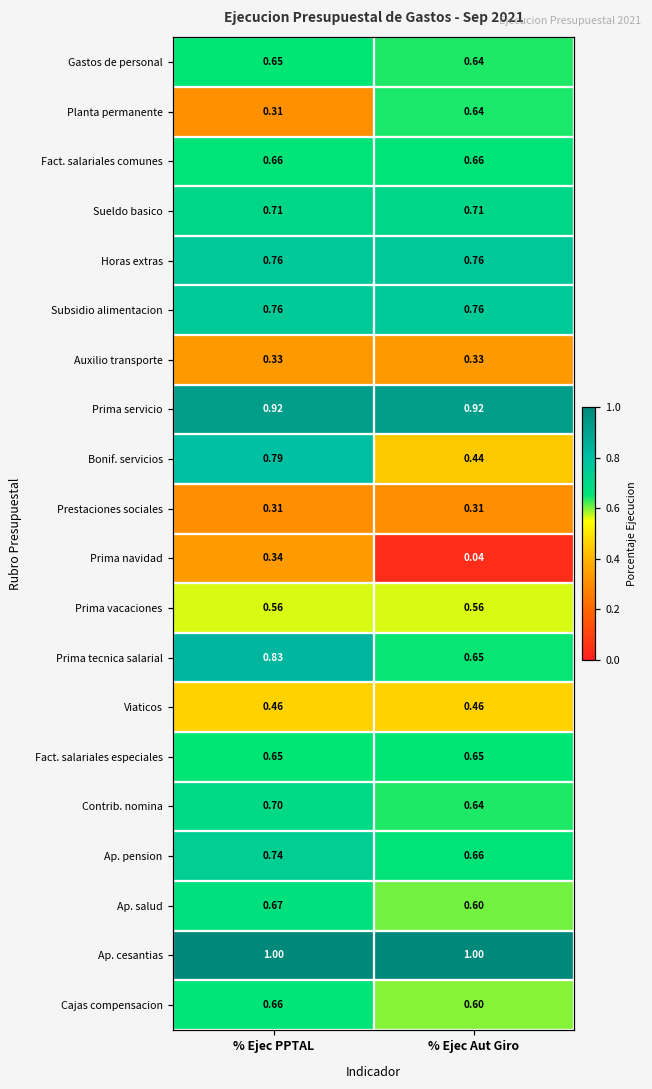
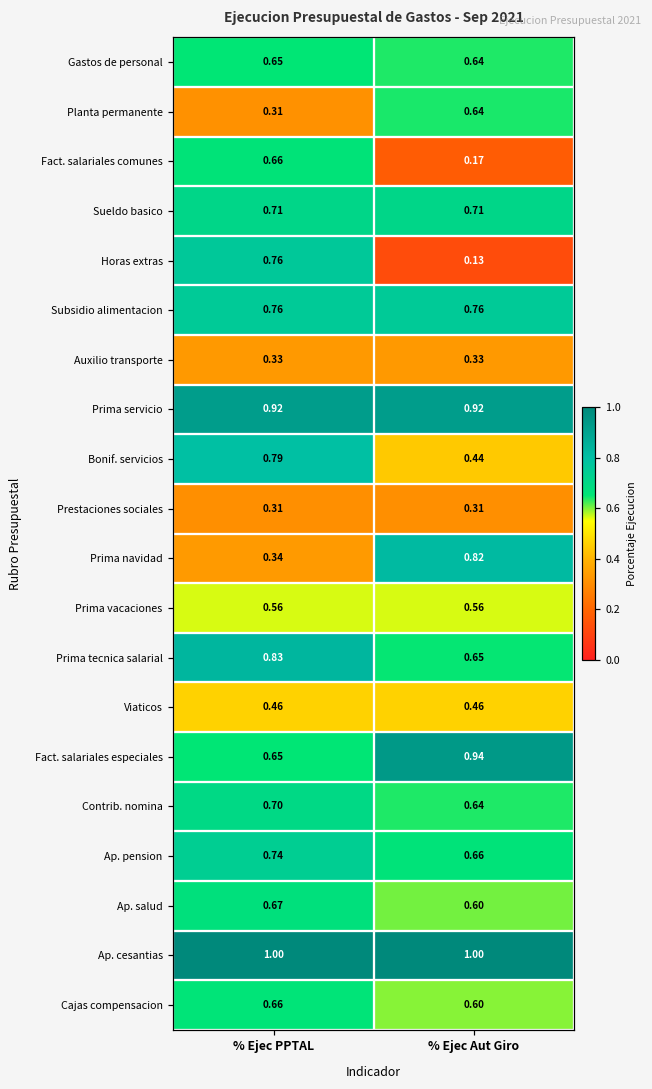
Fact. salariales comunes, % Ejec Aut Giro: 0.66 -> 0.17
Horas extras, % Ejec Aut Giro: 0.76 -> 0.13
Prima navidad, % Ejec Aut Giro: 0.04 -> 0.82
Fact. salariales especiales, % Ejec Aut Giro: 0.65 -> 0.94
